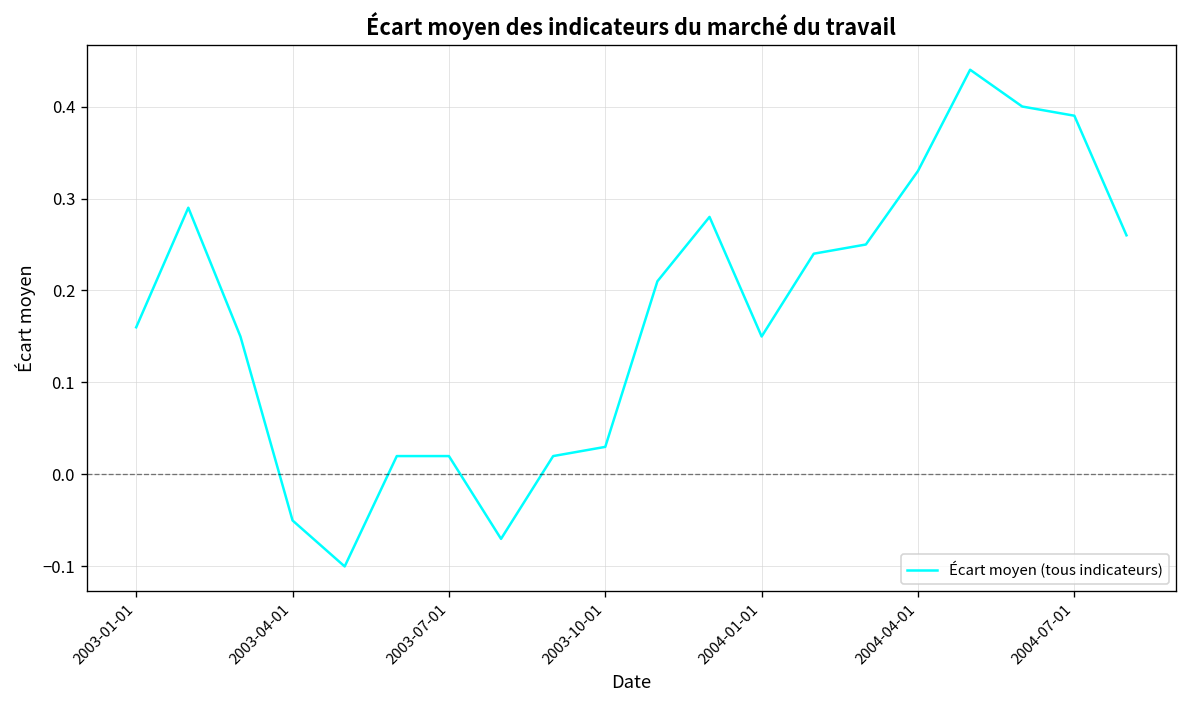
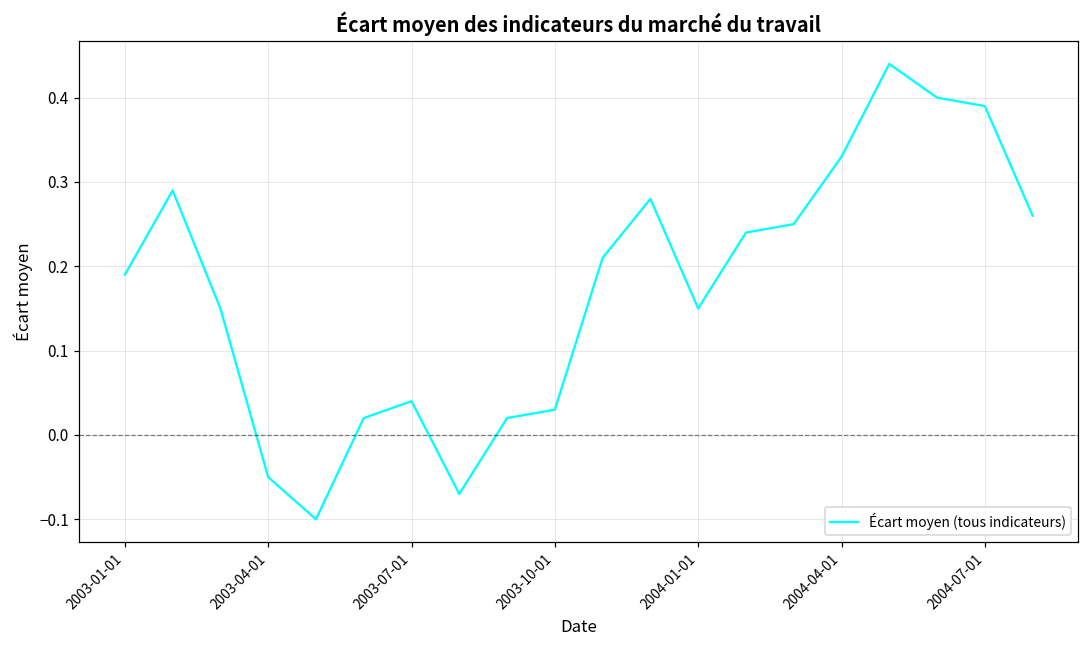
2003-01-01: 0.16 -> 0.19
2003-07-01: 0.02 -> 0.04
